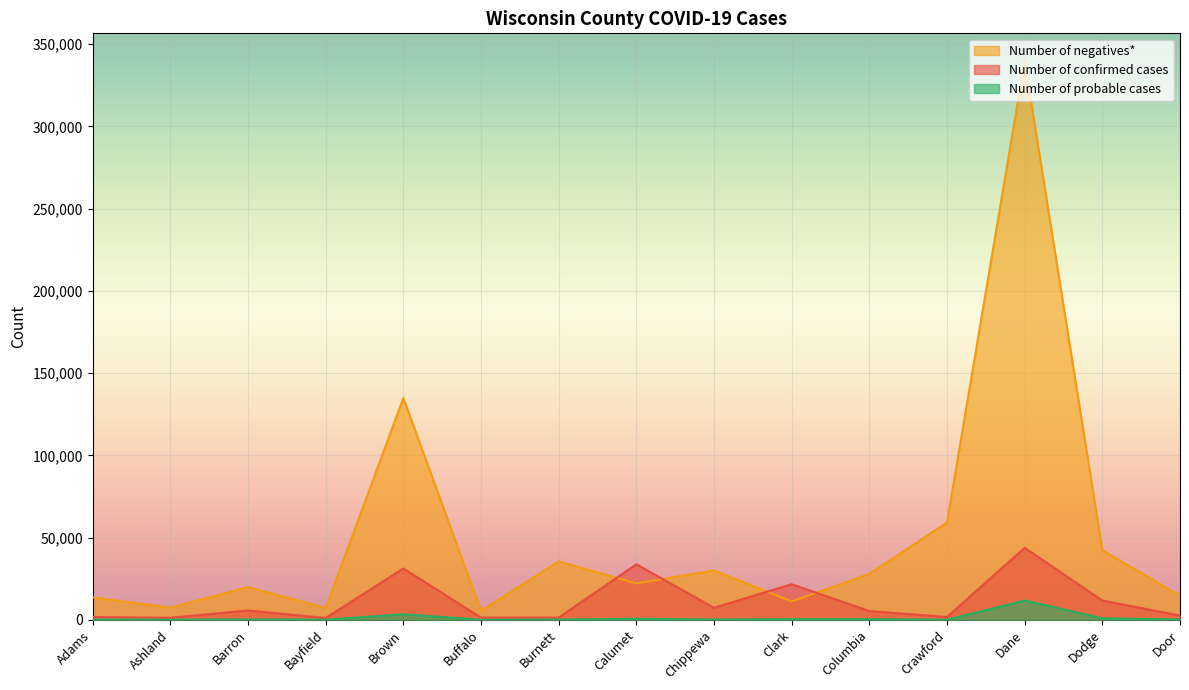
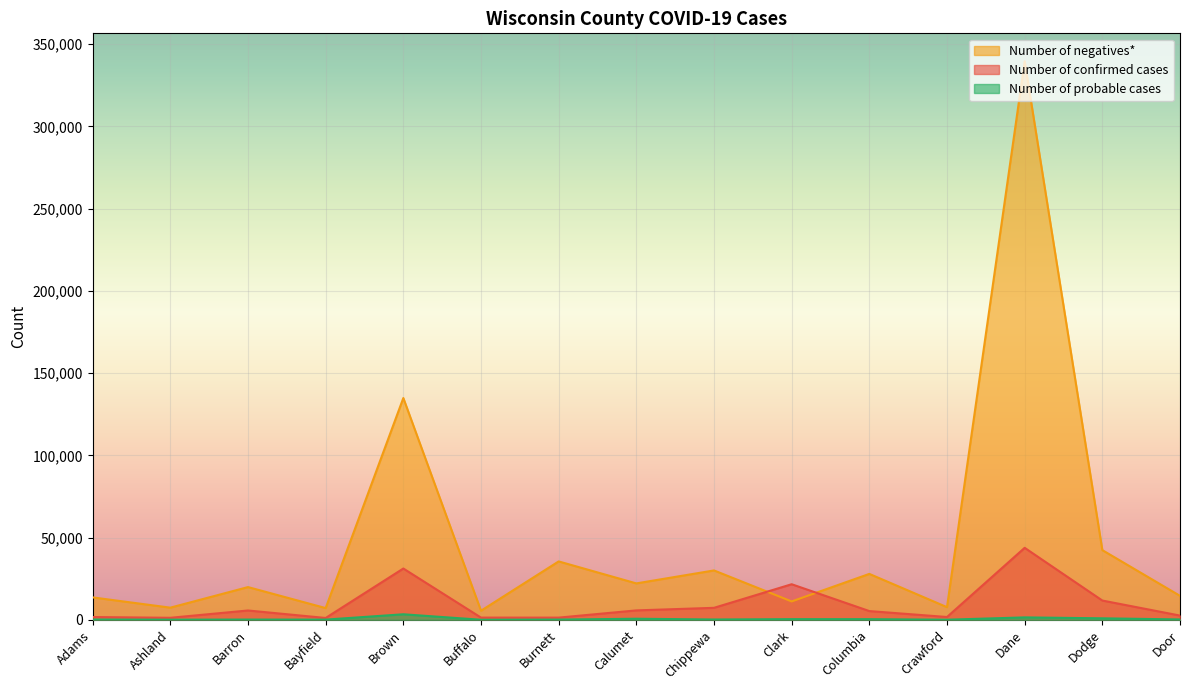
Number of confirmed cases, Calumet: 34,000 -> 6,000
Number of negatives*, Crawford: 59,000 -> 8,000
Number of probable cases, Dane: 12,000 -> 1,000
